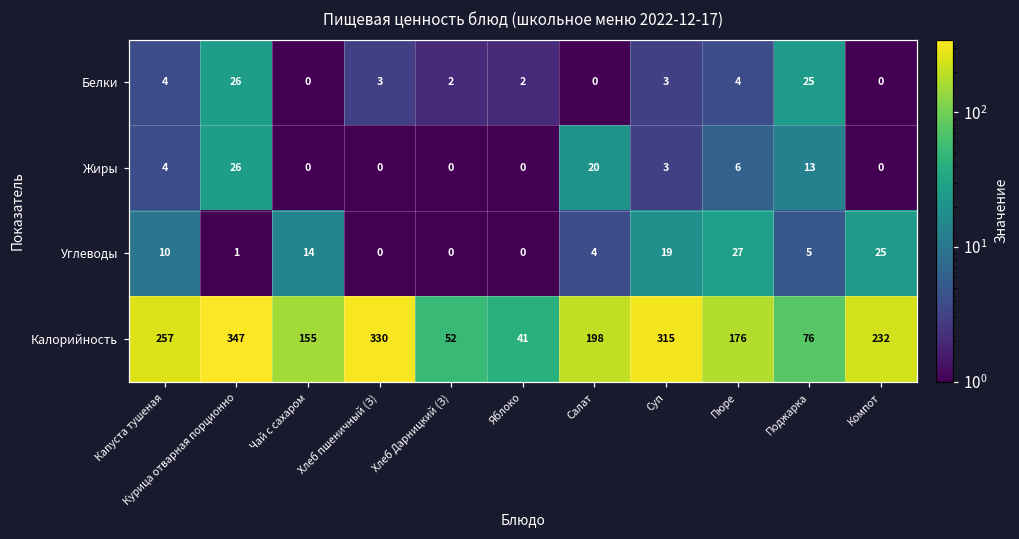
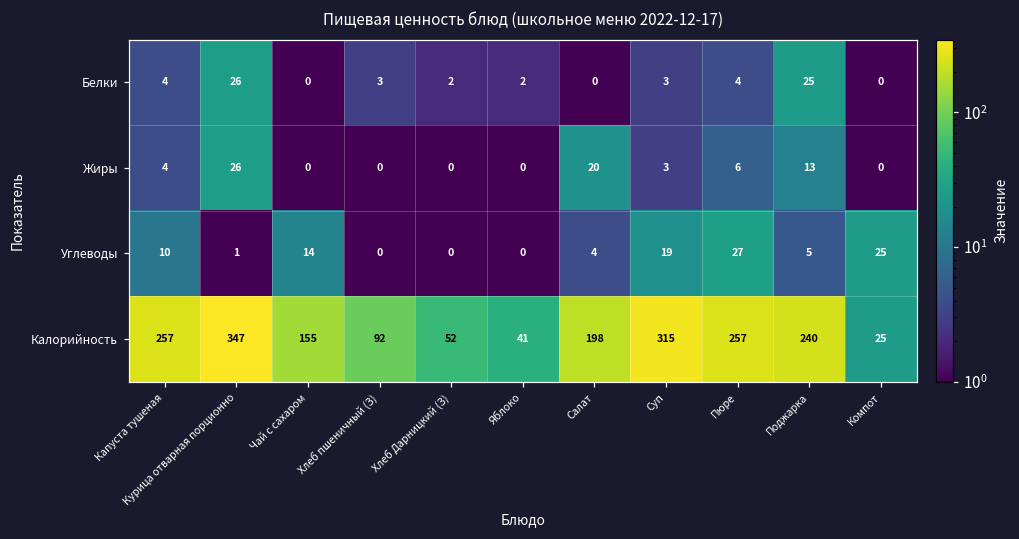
Калорийность, Хлеб пшеничный (З): 330 -> 92
Калорийность, Пюре: 176 -> 257
Калорийность, Поджарка: 76 -> 240
Калорийность, Компот: 232 -> 25
